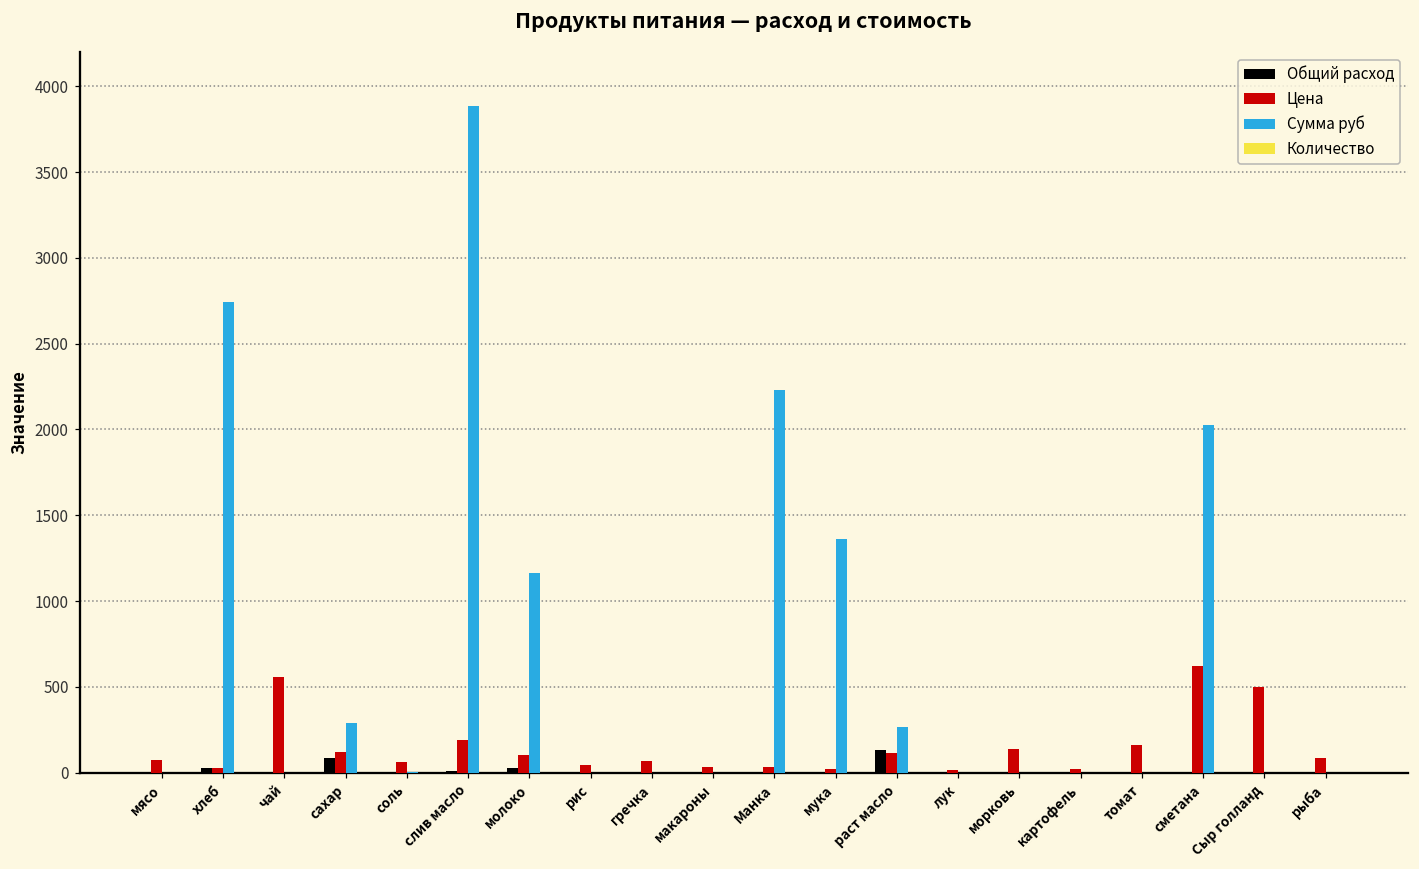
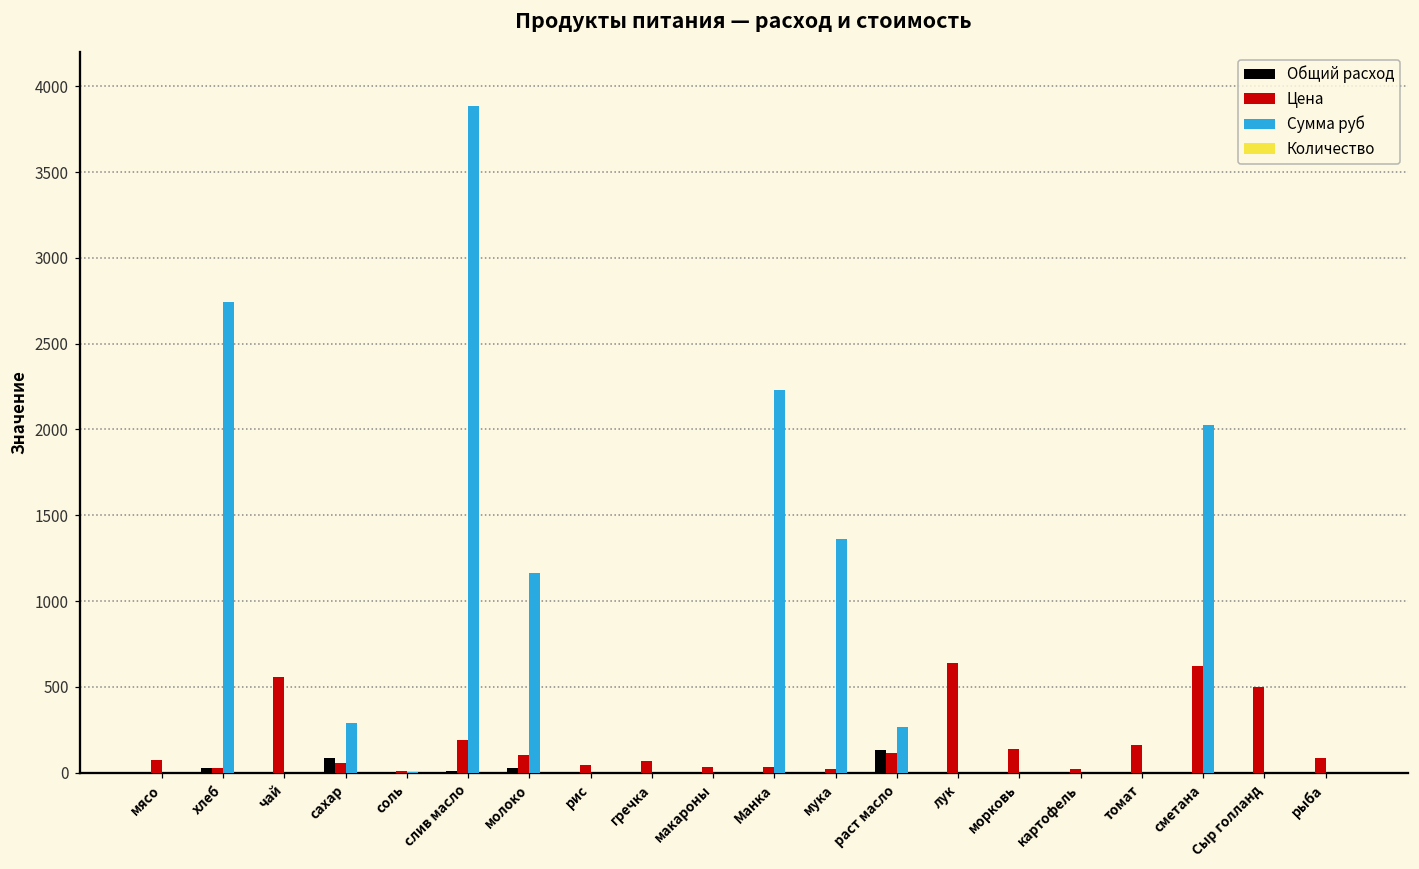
Цена, сахар: 120 -> 60
Цена, соль: 70 -> 10
Цена, лук: 20 -> 640
